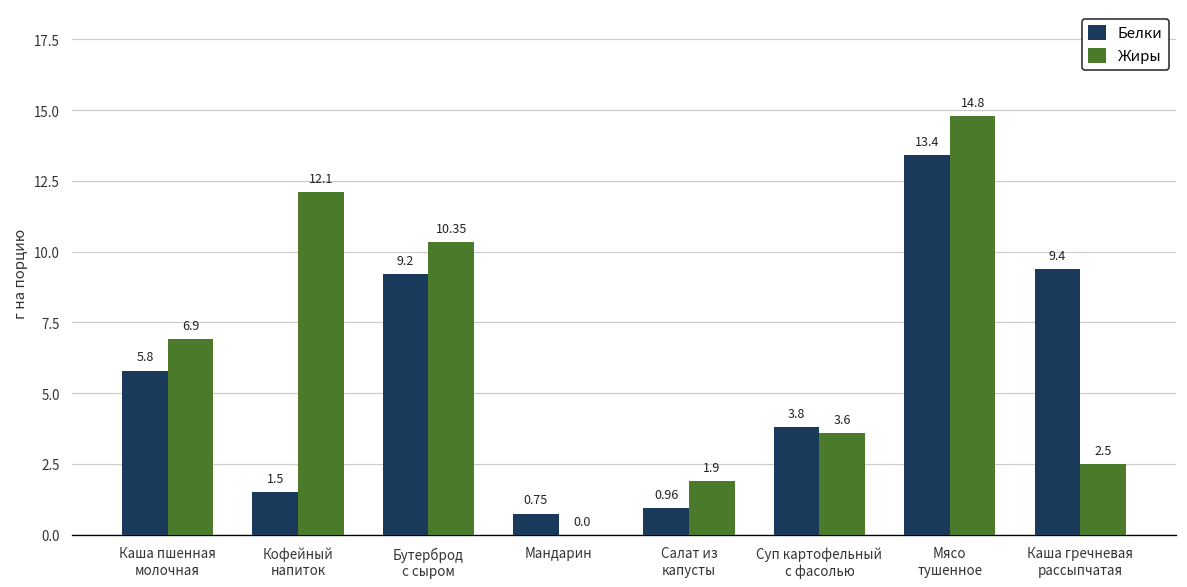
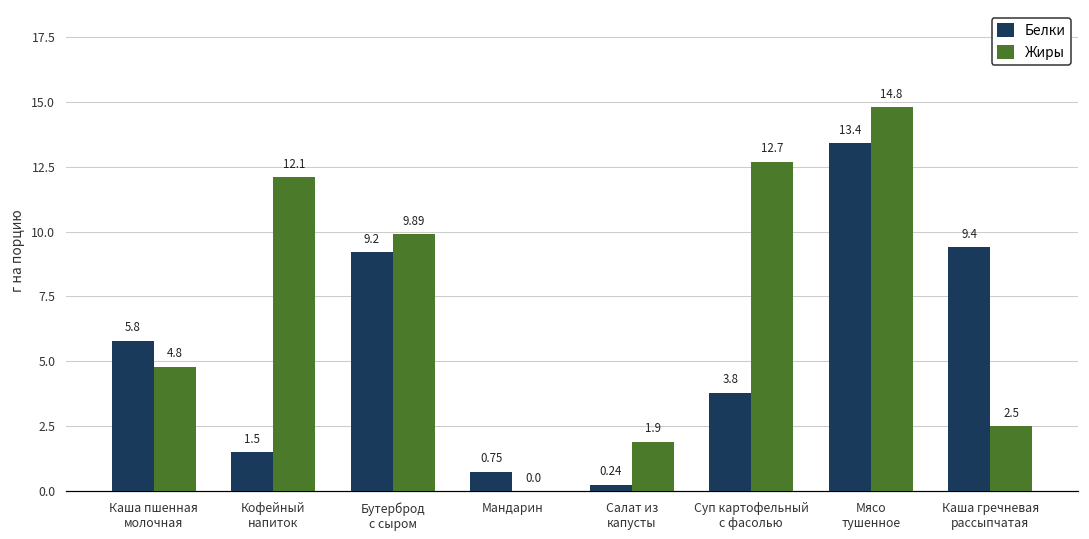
Жиры, Каша пшенная молочная: 6.9 -> 4.8
Жиры, Бутерброд с сыром: 10.35 -> 9.89
Белки, Салат из капусты: 0.96 -> 0.24
Жиры, Суп картофельный с фасолью: 3.6 -> 12.7
